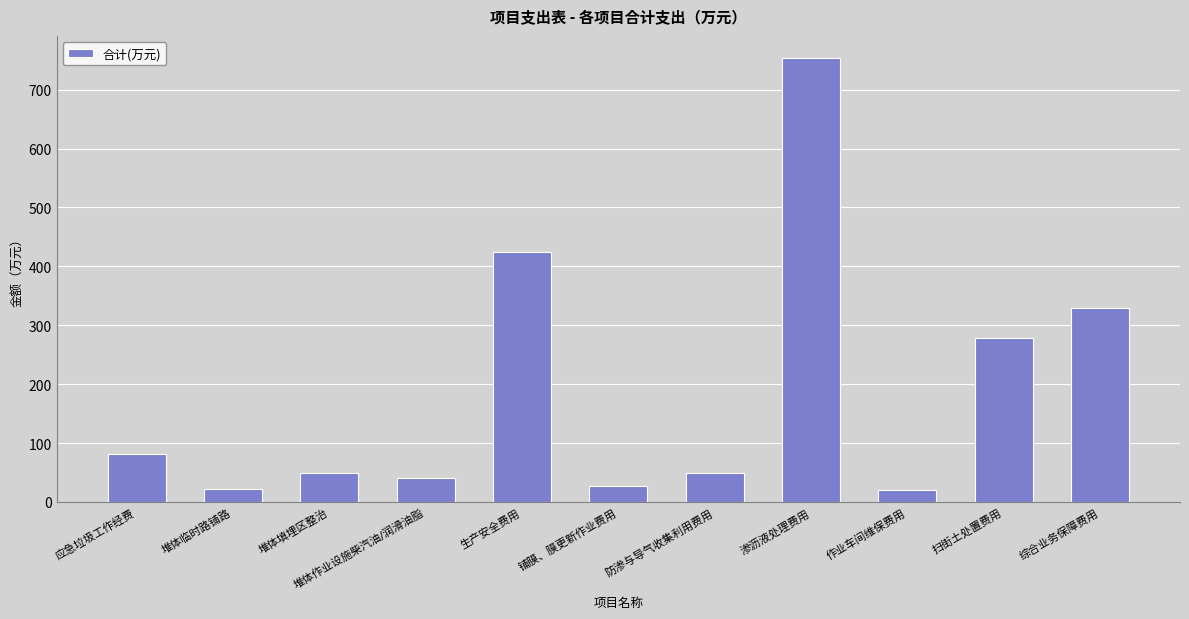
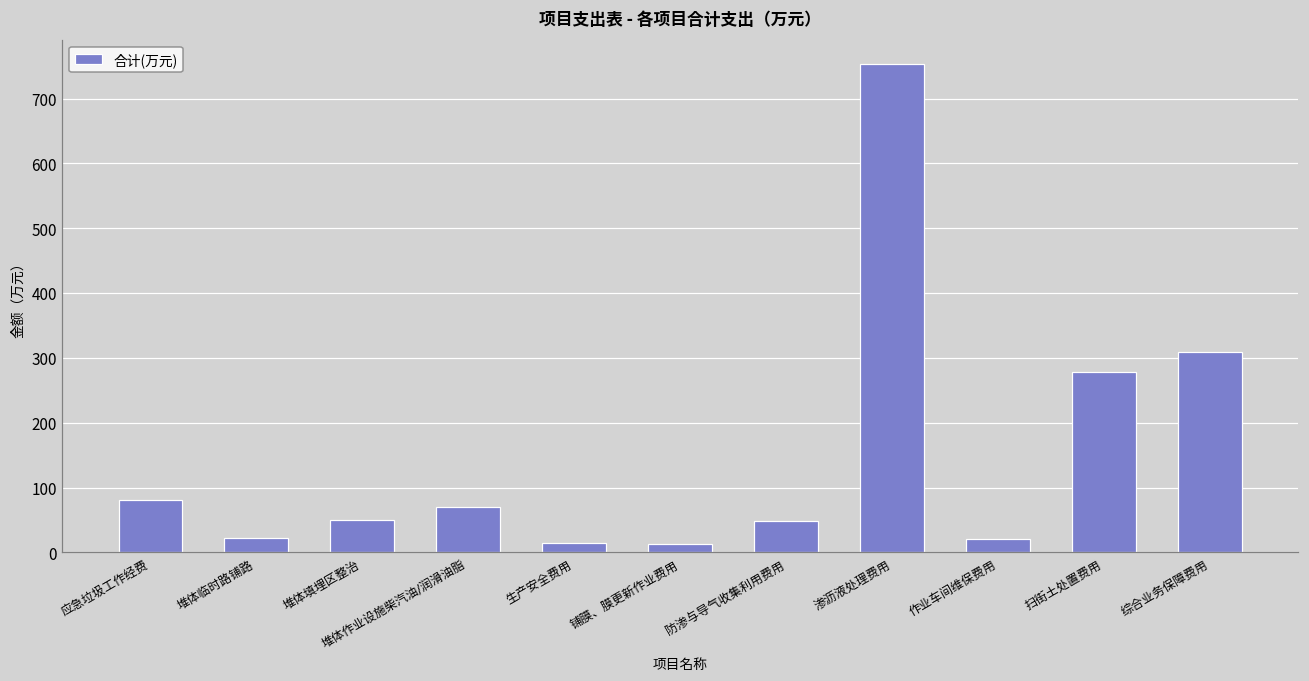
堆体作业设施柴汽油/润滑油脂: 40 -> 70
生产安全费用: 430 -> 10
铺膜、膜更新作业费用: 30 -> 10
综合业务保障费用: 330 -> 310
